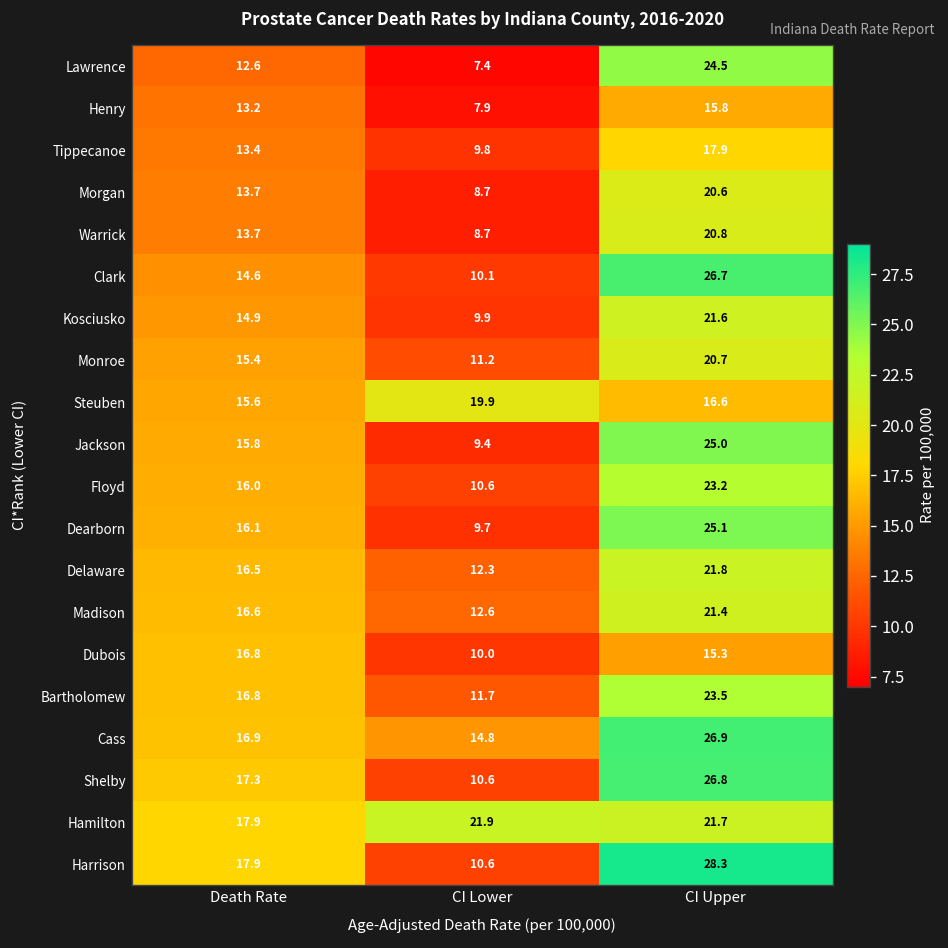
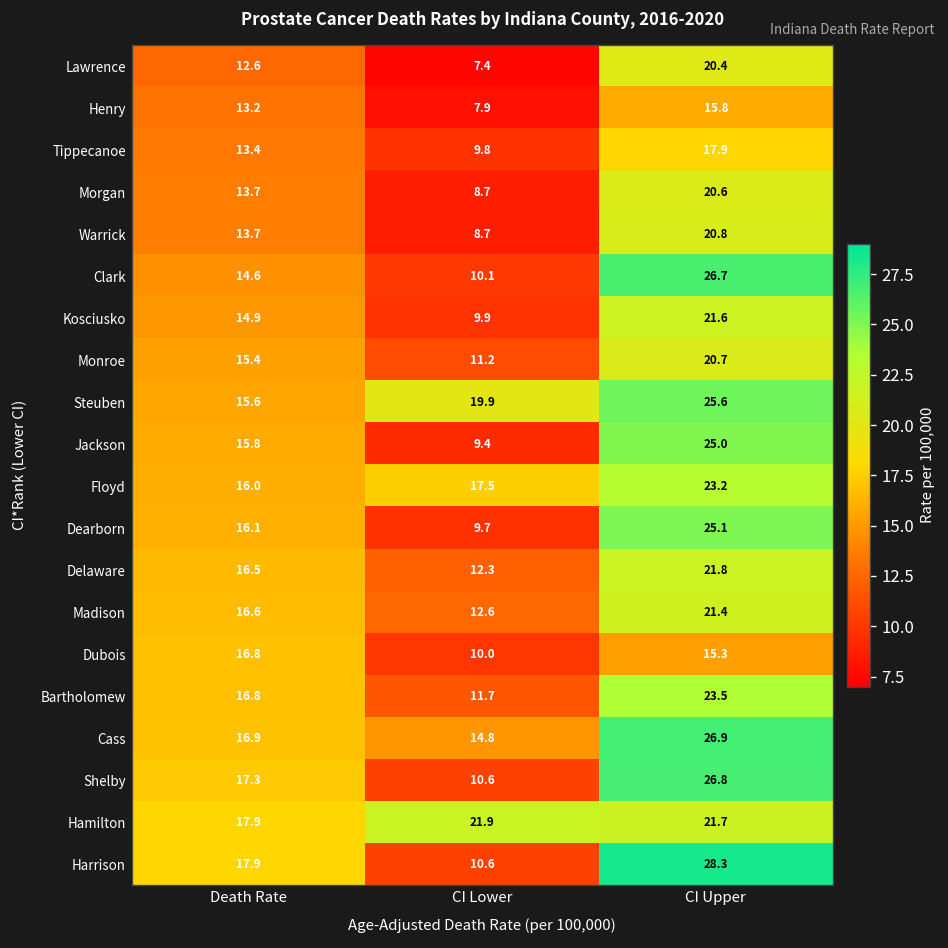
Lawrence, CI Upper: 24.5 -> 20.4
Steuben, CI Upper: 16.6 -> 25.6
Floyd, CI Lower: 10.6 -> 17.5
